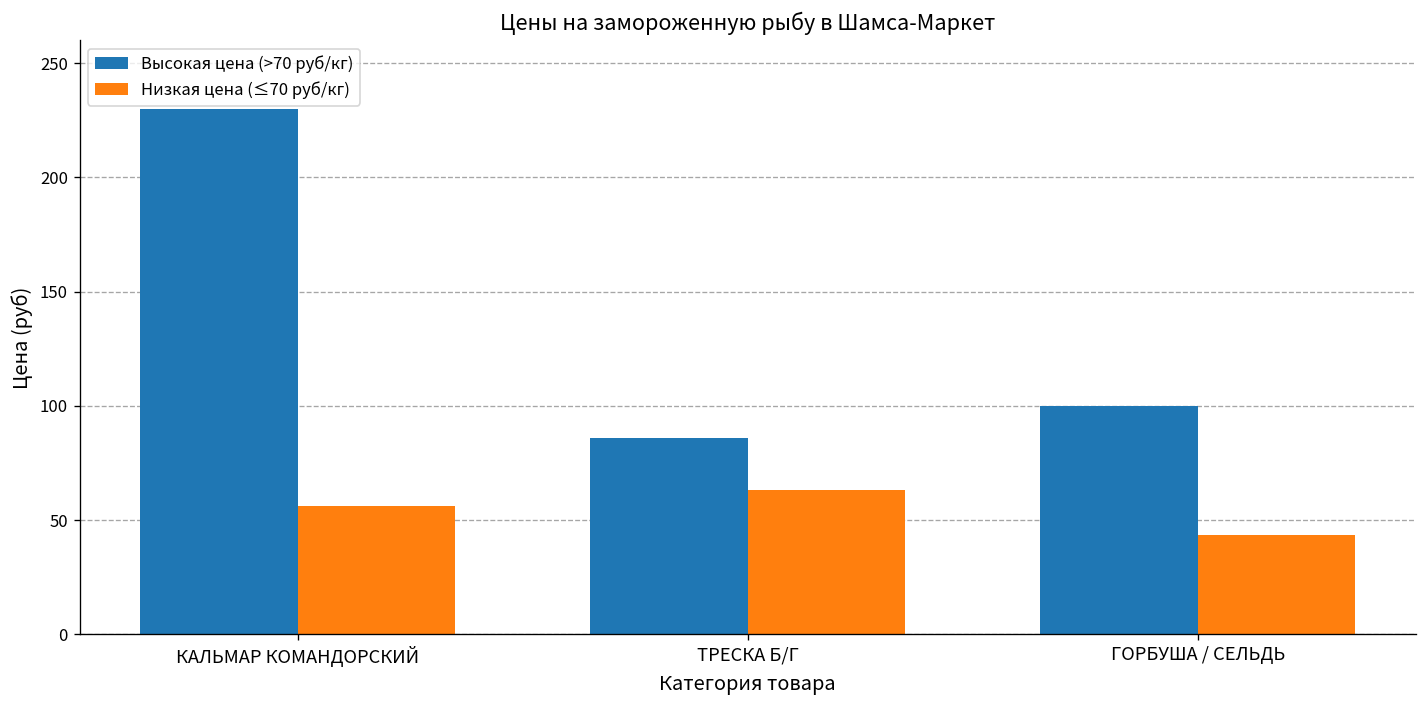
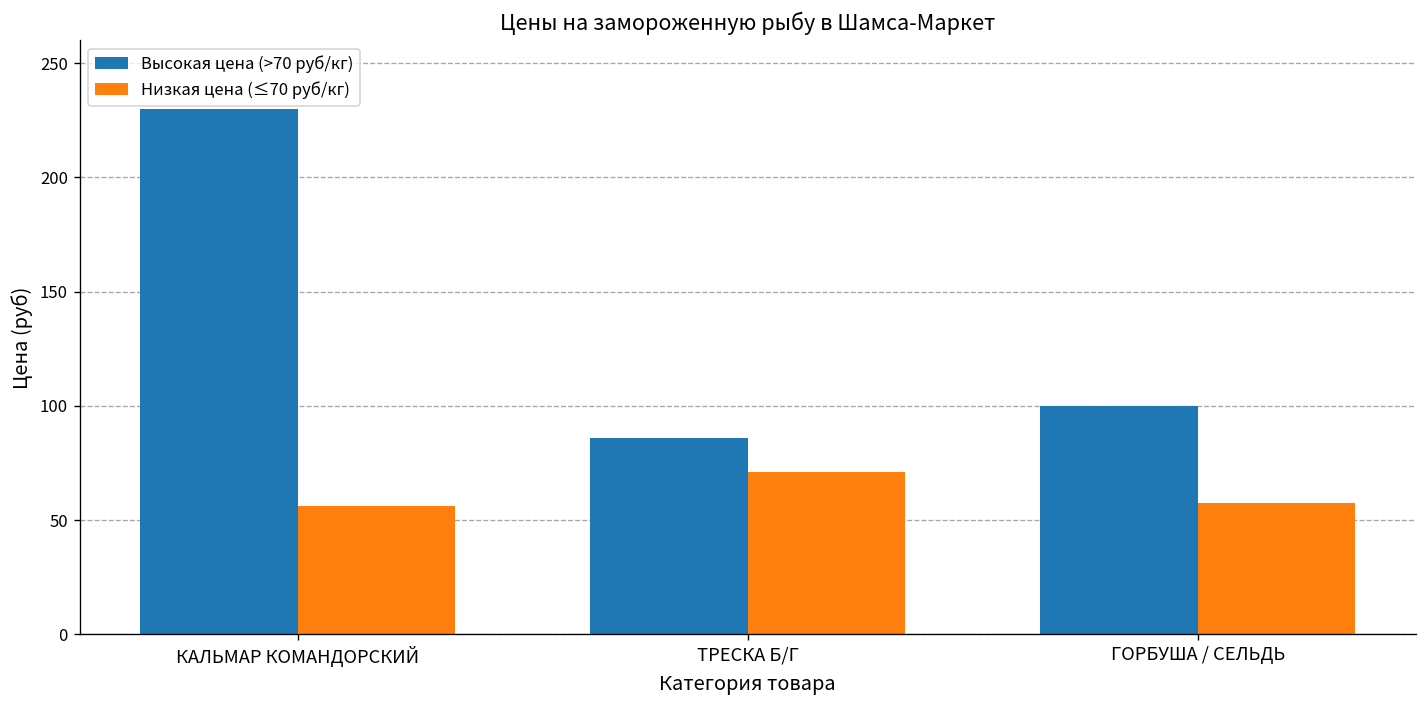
Низкая цена (≤70 руб/кг), ТРЕСКА Б/Г: 63 -> 71
Низкая цена (≤70 руб/кг), ГОРБУША / СЕЛЬДЬ: 44 -> 58
